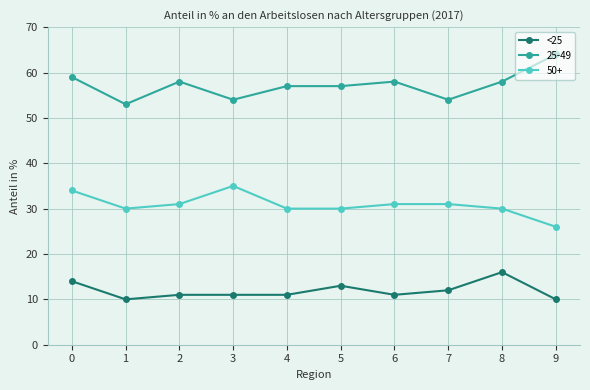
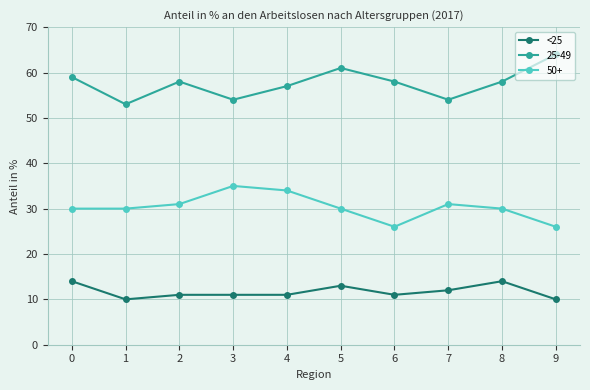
50+, 0: 34 -> 30
50+, 4: 30 -> 34
25-49, 5: 57 -> 61
50+, 6: 31 -> 26
<25, 8: 16 -> 14
